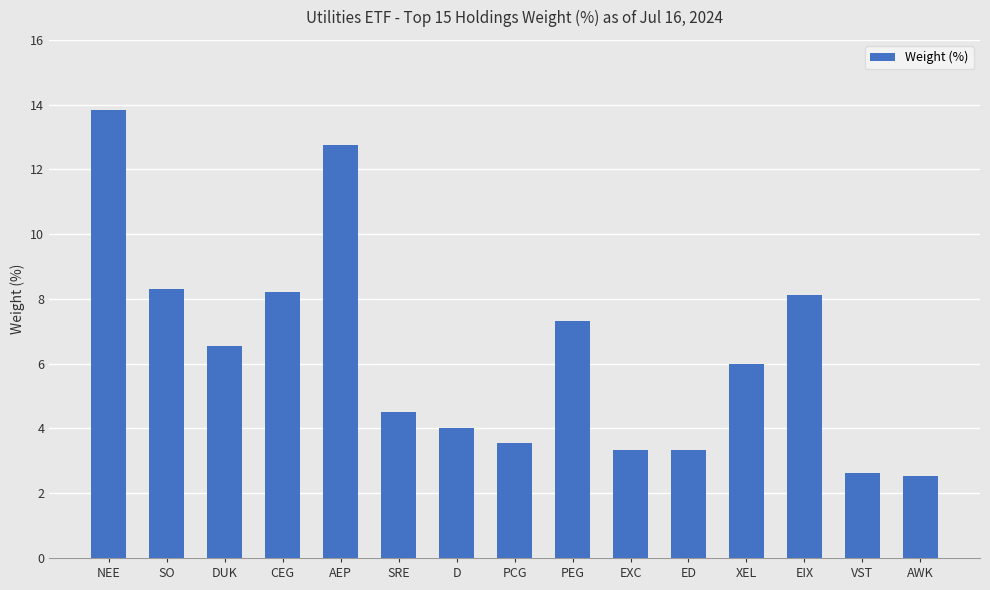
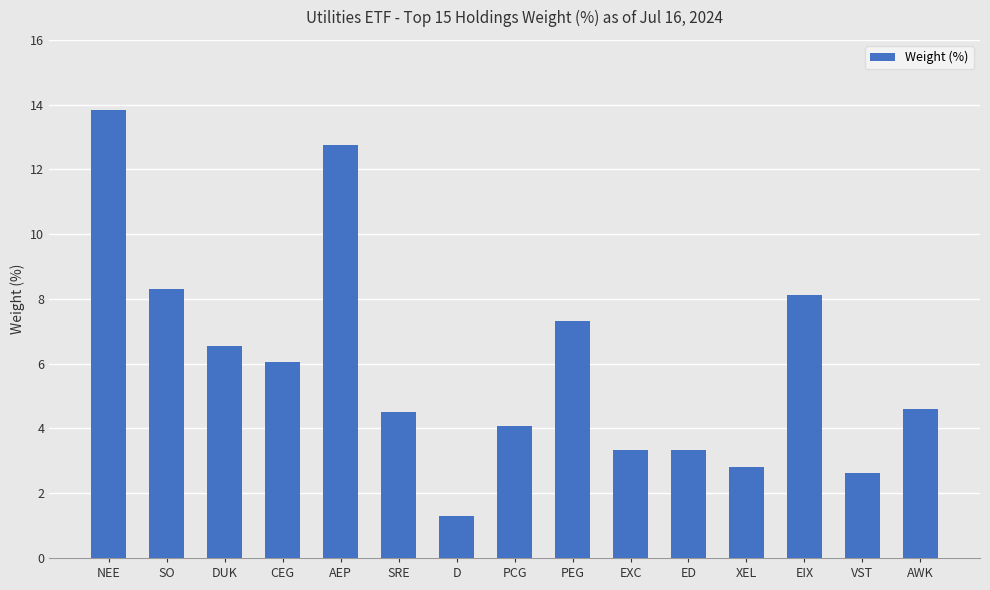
CEG: 8.2 -> 6.0
D: 4.0 -> 1.3
PCG: 3.5 -> 4.1
XEL: 6.0 -> 2.8
AWK: 2.5 -> 4.6
